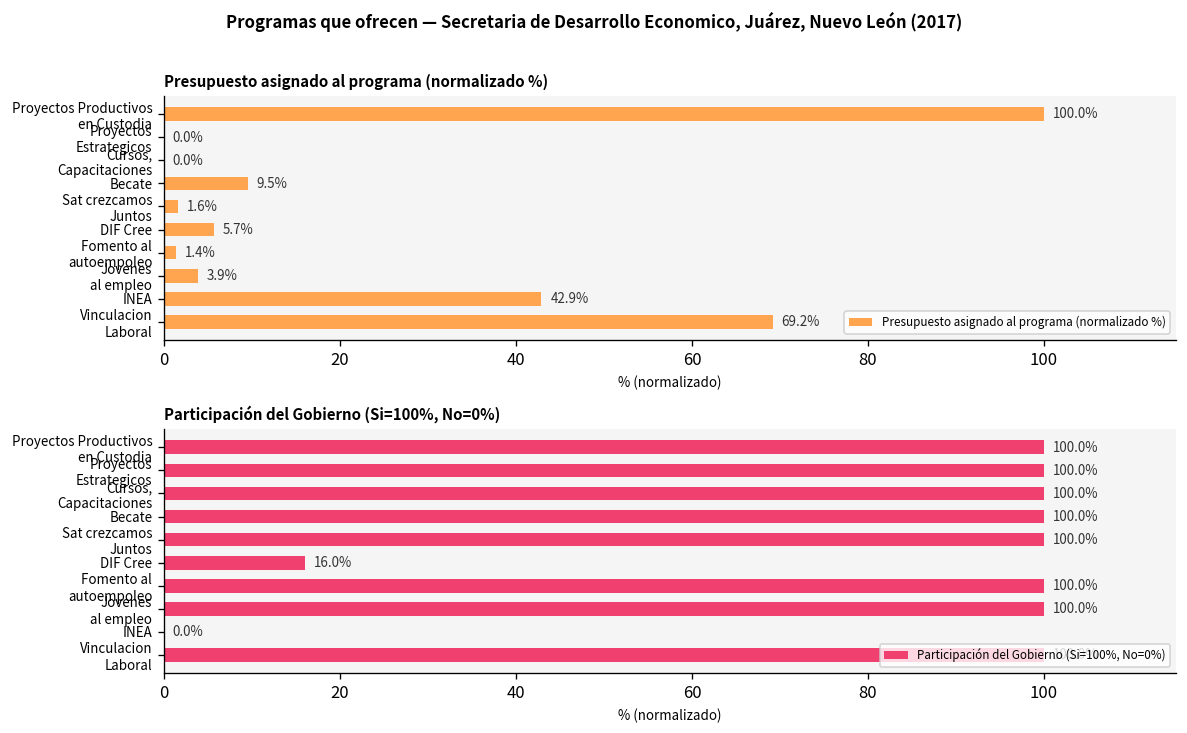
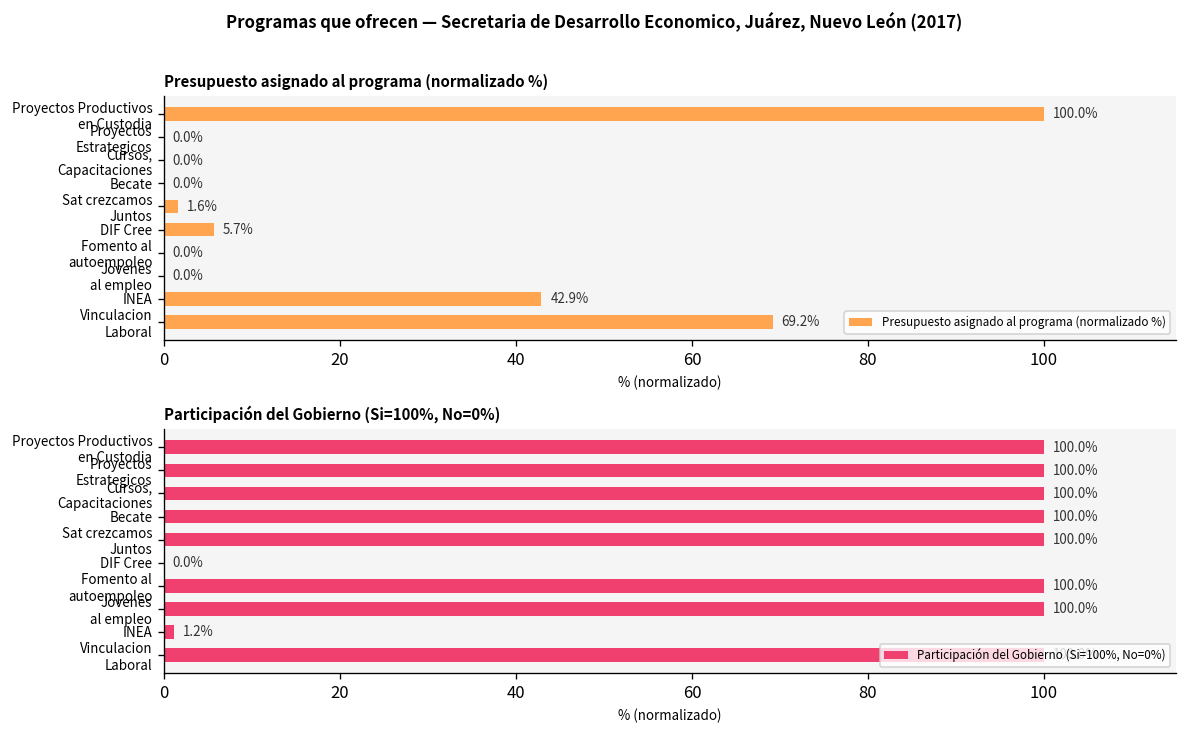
Presupuesto asignado al programa (normalizado %), Becate: 9.5% -> 0.0%
Presupuesto asignado al programa (normalizado %), Fomento al autoempoleo: 1.4% -> 0.0%
Presupuesto asignado al programa (normalizado %), Jovenes al empleo: 3.9% -> 0.0%
Participación del Gobierno (Si=100%, No=0%), DIF Cree: 16.0% -> 0.0%
Participación del Gobierno (Si=100%, No=0%), INEA: 0.0% -> 1.2%
